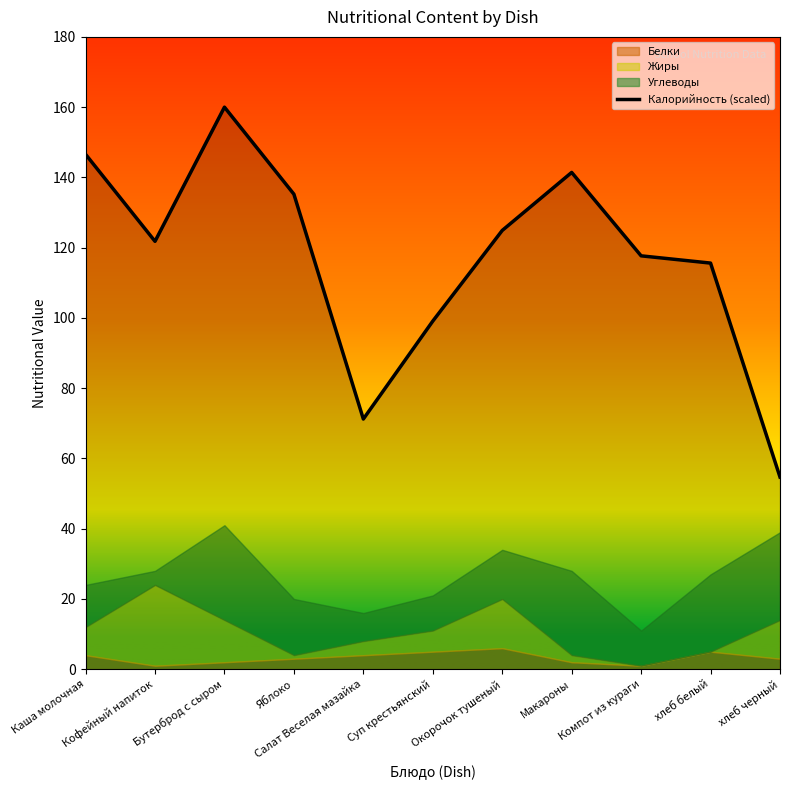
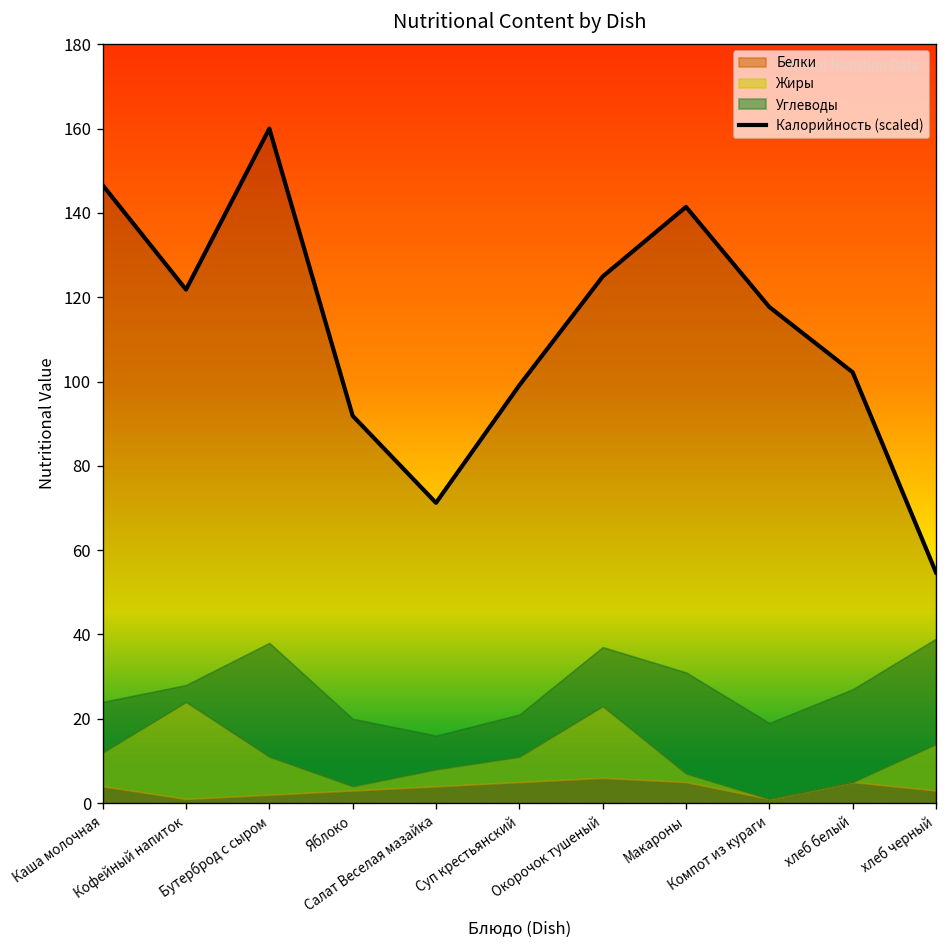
Жиры, Бутерброд с сыром: 12 -> 9
Калорийность (scaled), Яблоко: 135 -> 92
Жиры, Окорочок тушеный: 14 -> 17
Белки, Макароны: 2 -> 5
Углеводы, Компот из кураги: 10 -> 18
Калорийность (scaled), хлеб белый: 116 -> 102
